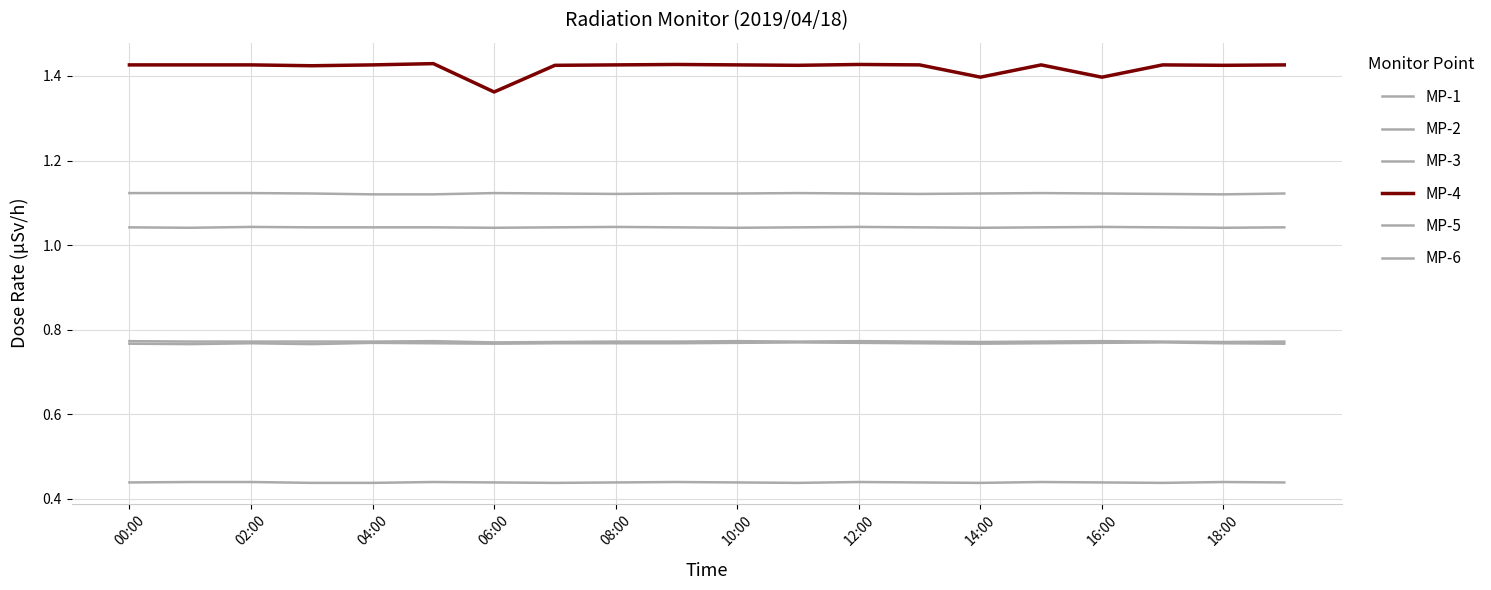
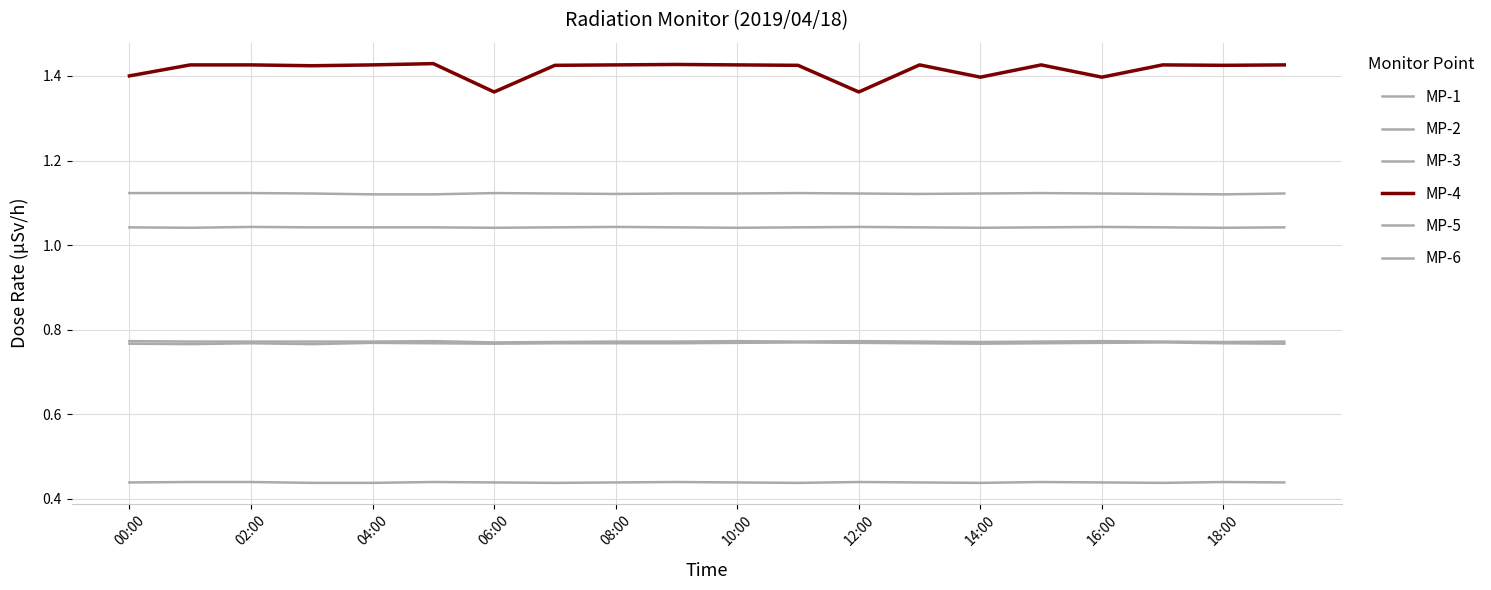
MP-4, 00:00: 1.43 -> 1.40
MP-4, 12:00: 1.43 -> 1.36
